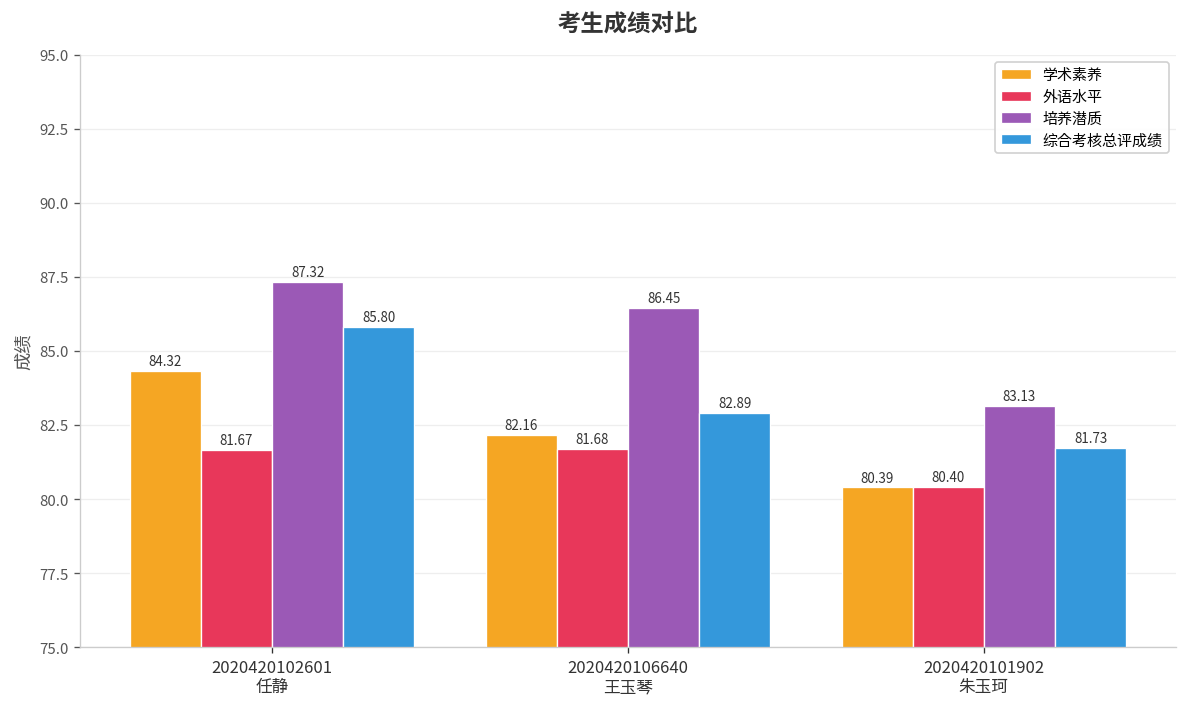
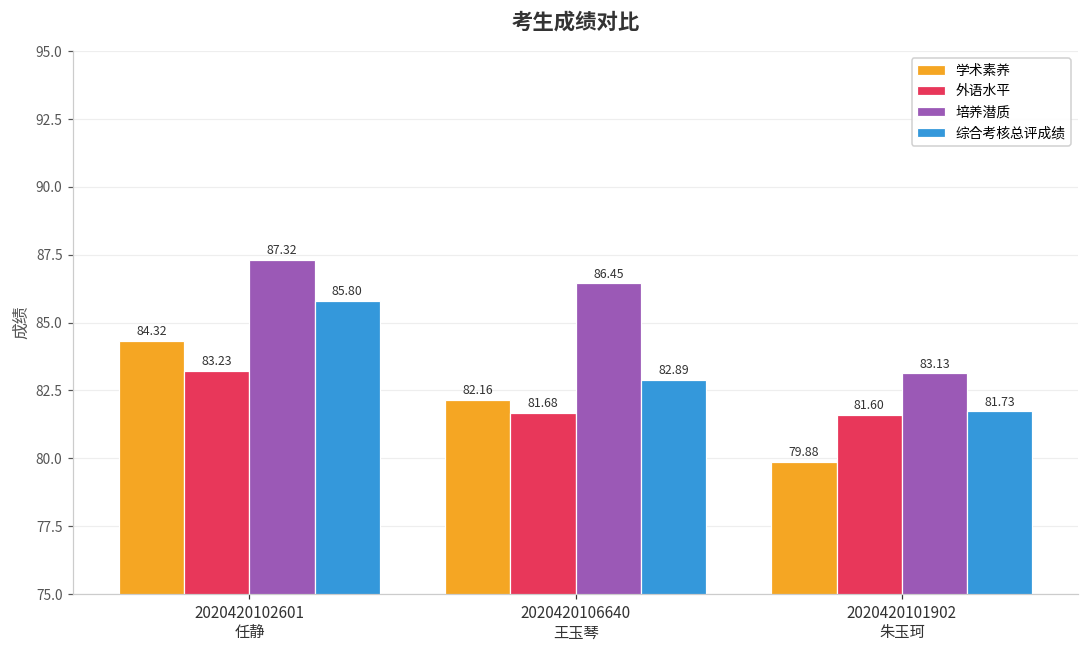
外语水平, 2020420102601 任静: 81.67 -> 83.23
学术素养, 2020420101902 朱玉珂: 80.39 -> 79.88
外语水平, 2020420101902 朱玉珂: 80.40 -> 81.60
